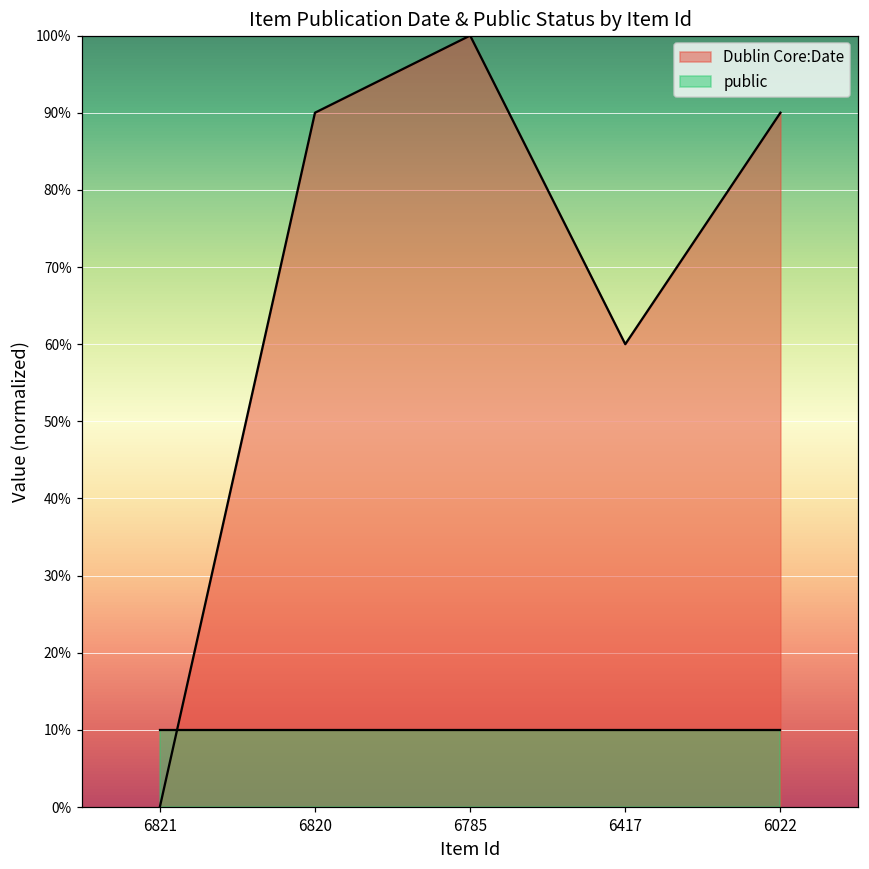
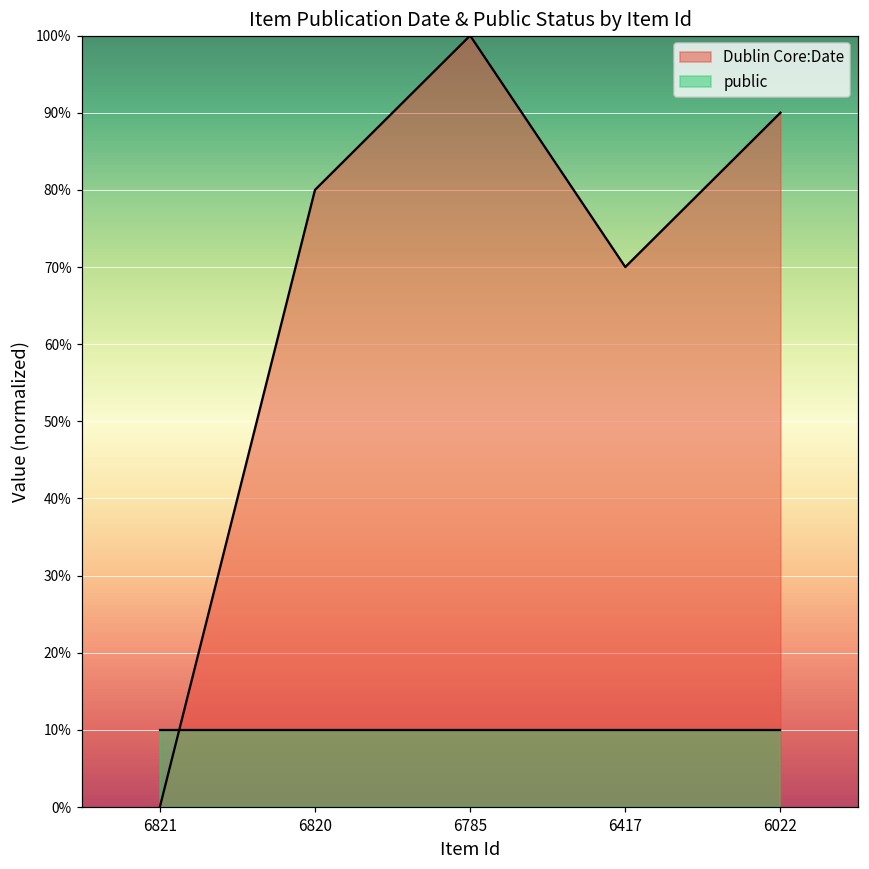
Dublin Core:Date, 6820: 90% -> 80%
Dublin Core:Date, 6417: 60% -> 70%
